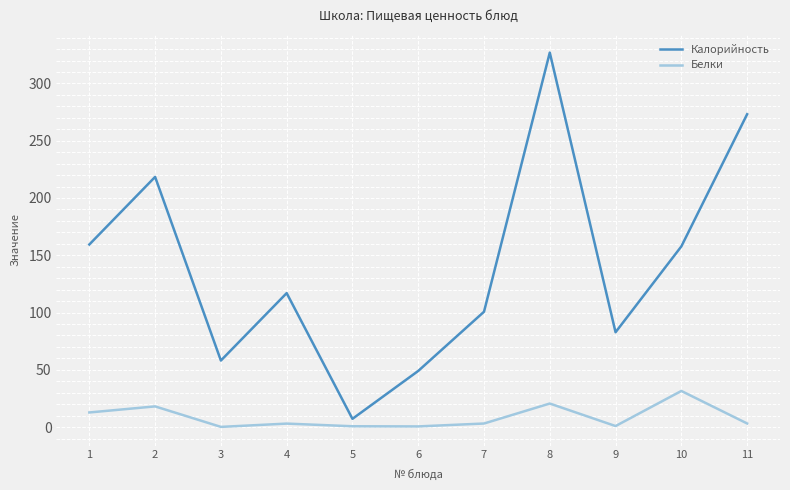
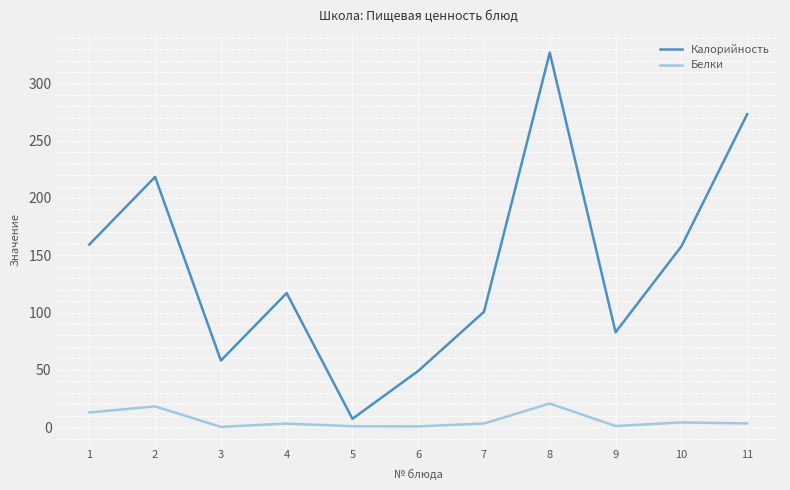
Белки, 10: 32 -> 4
